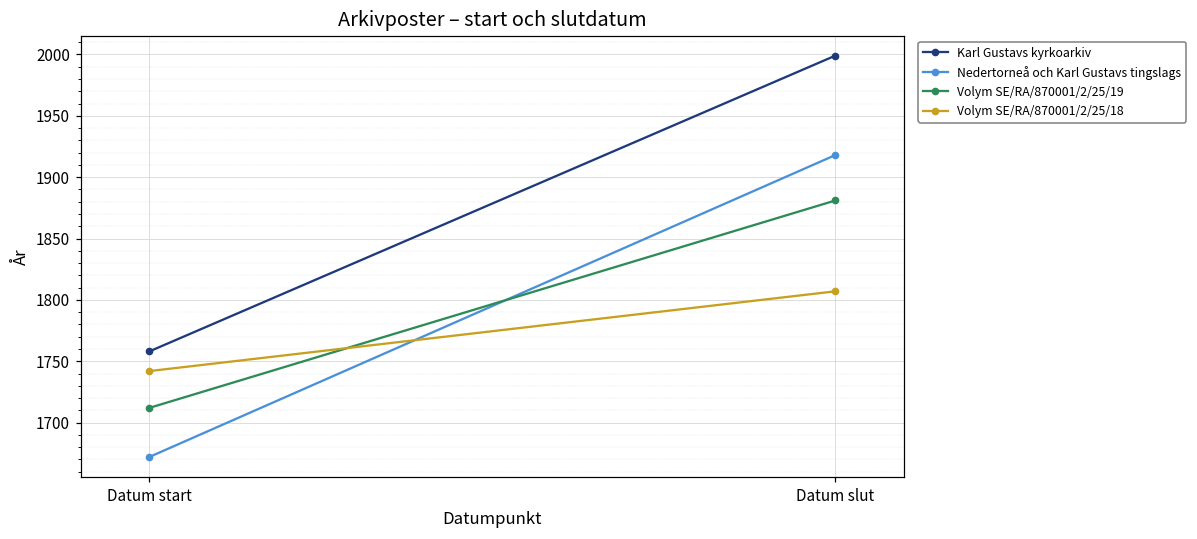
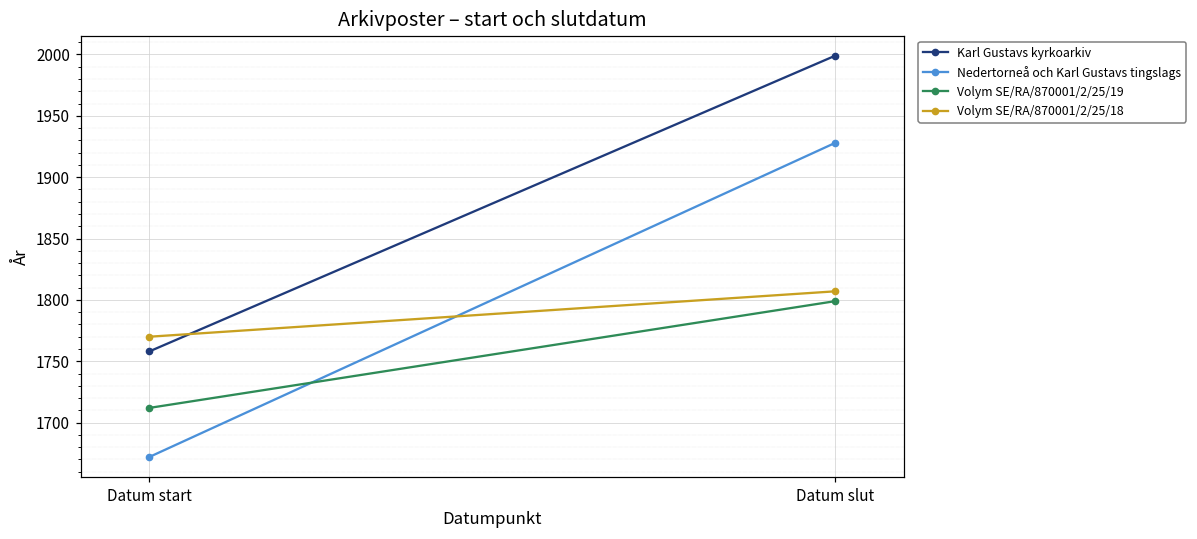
Volym SE/RA/870001/2/25/18, Datum start: 1742 -> 1770
Nedertorneå och Karl Gustavs tingslags, Datum slut: 1918 -> 1928
Volym SE/RA/870001/2/25/19, Datum slut: 1881 -> 1799
